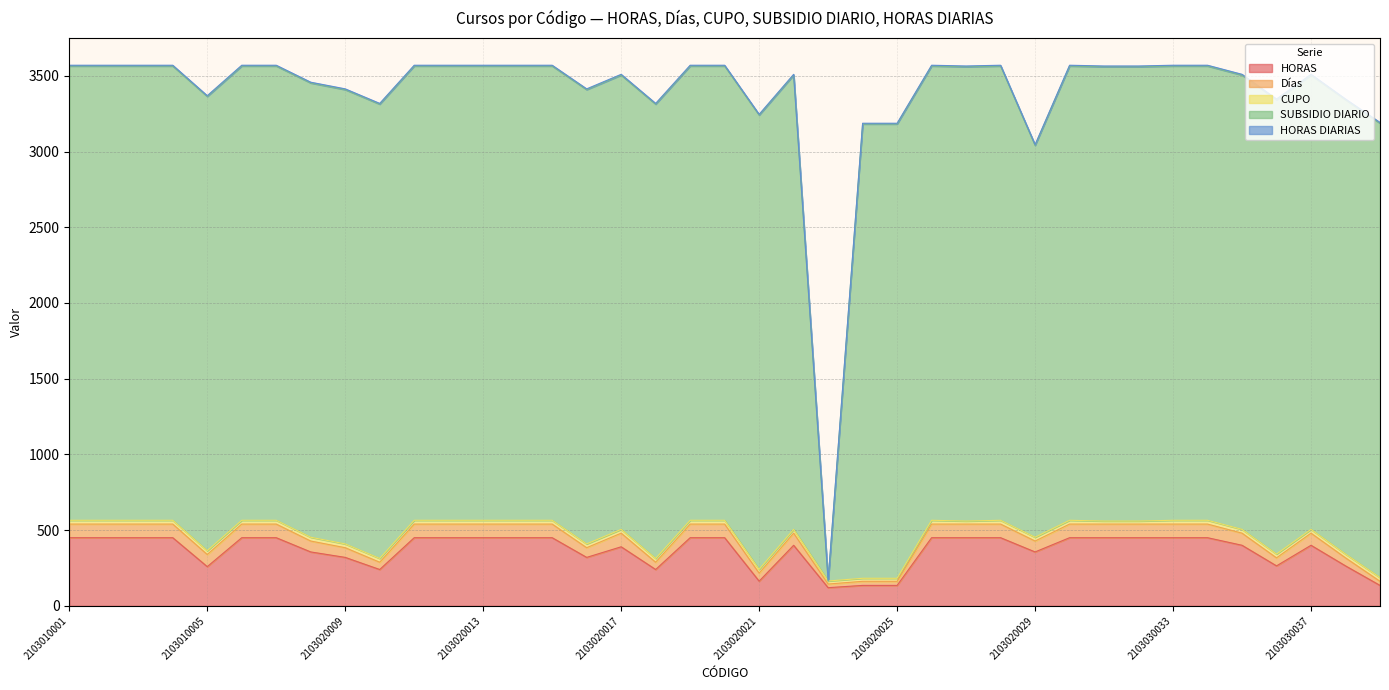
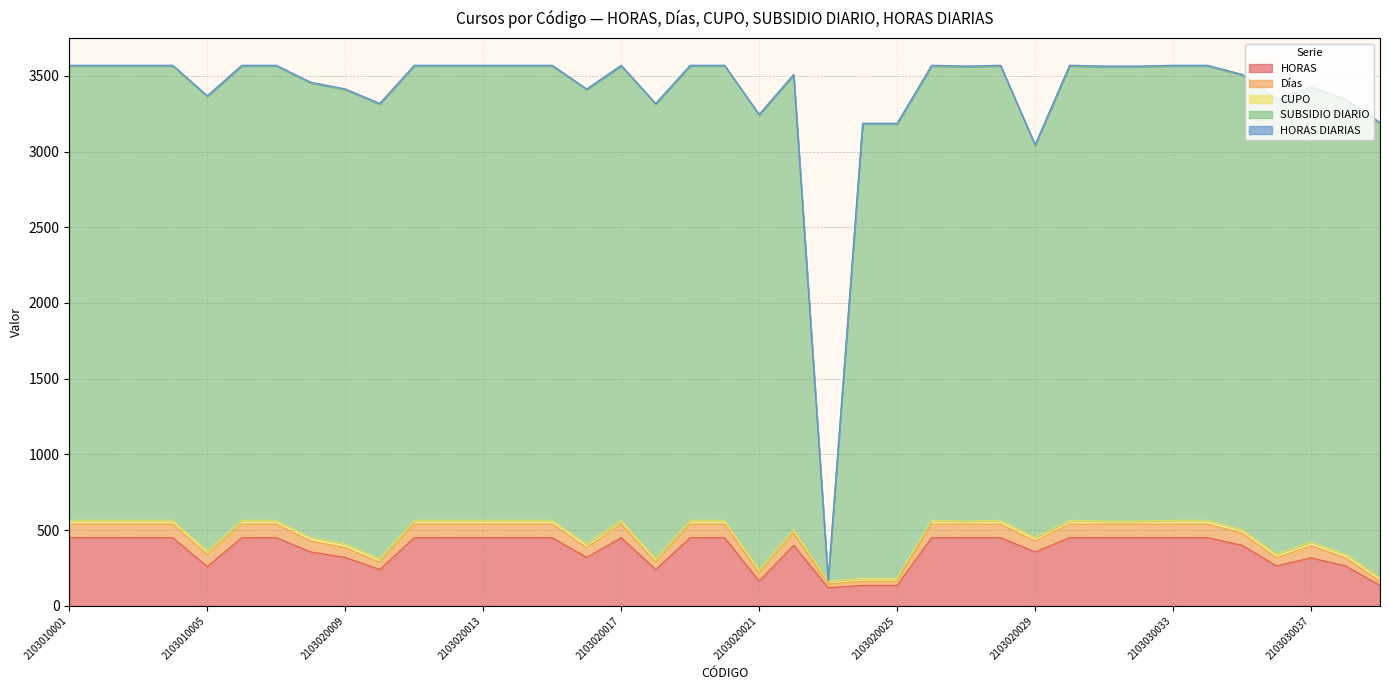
HORAS, 2103020017: 390 -> 450
HORAS, 2103030037: 400 -> 320
